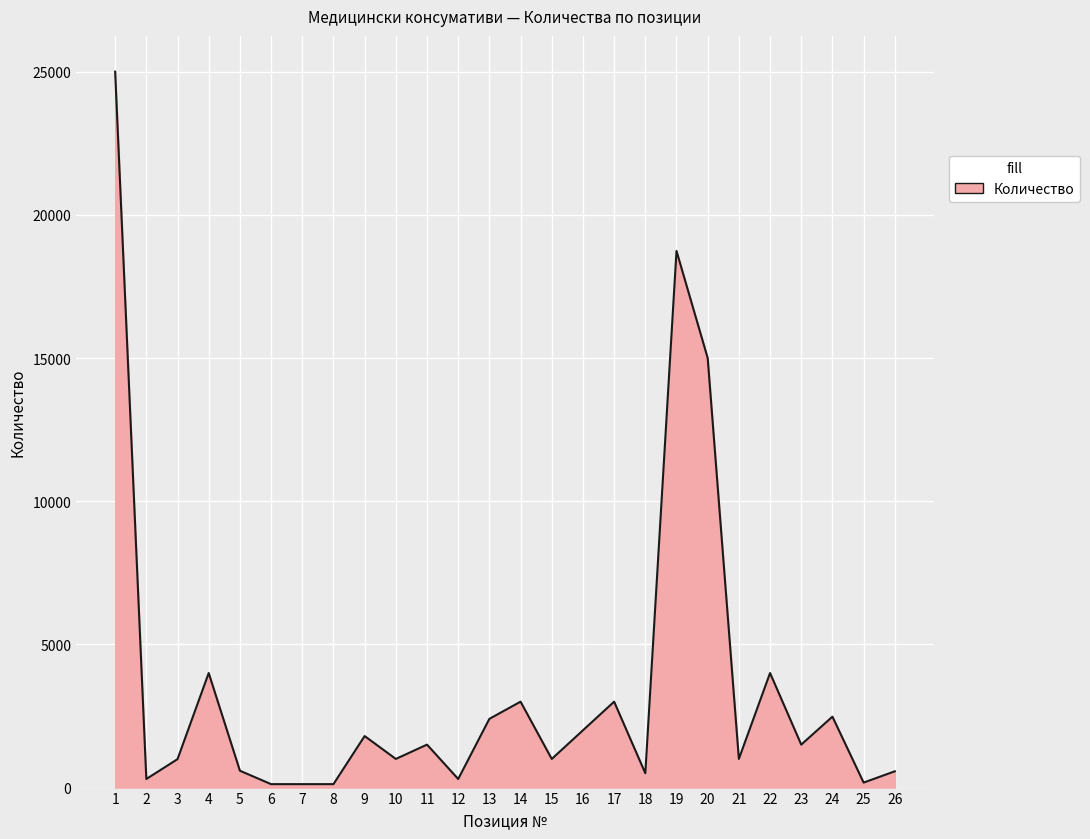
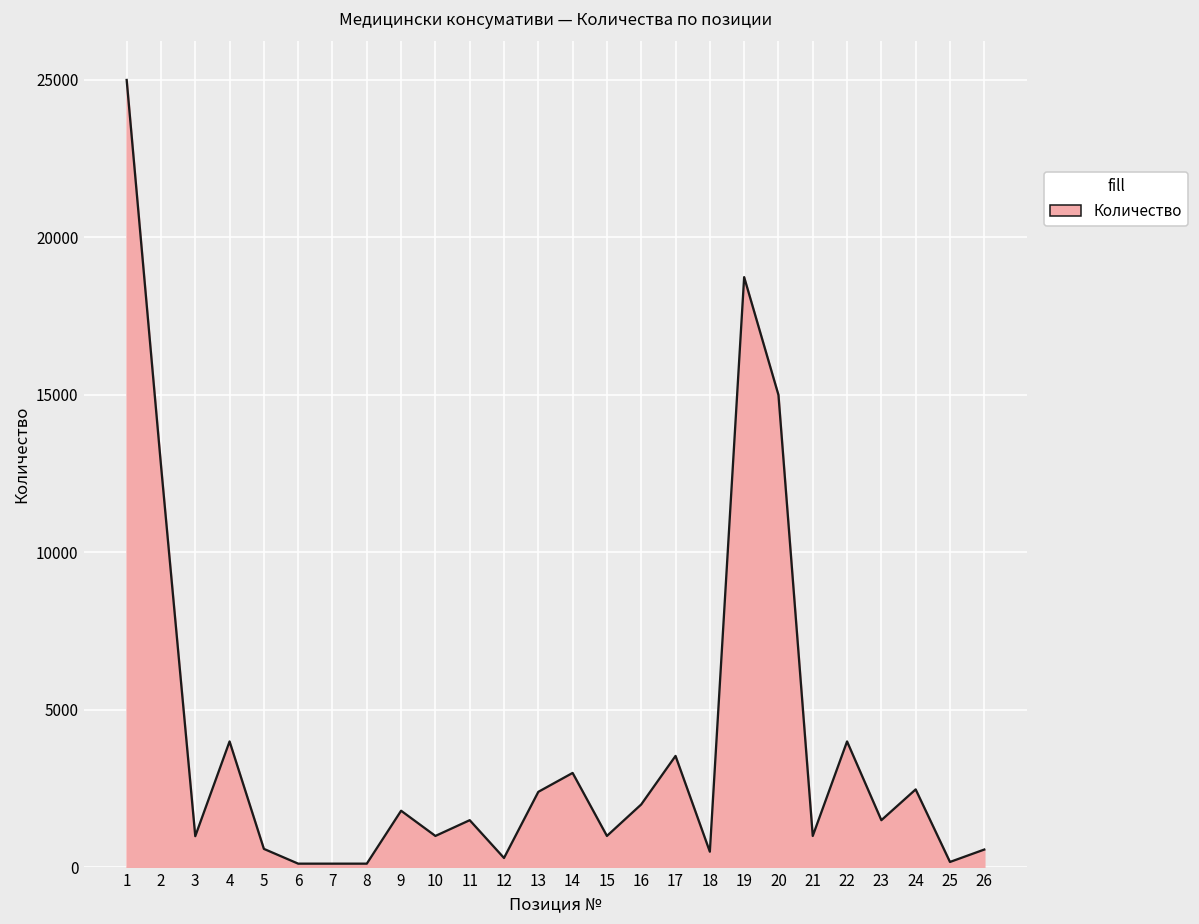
2: 300 -> 12800
17: 3000 -> 3500
